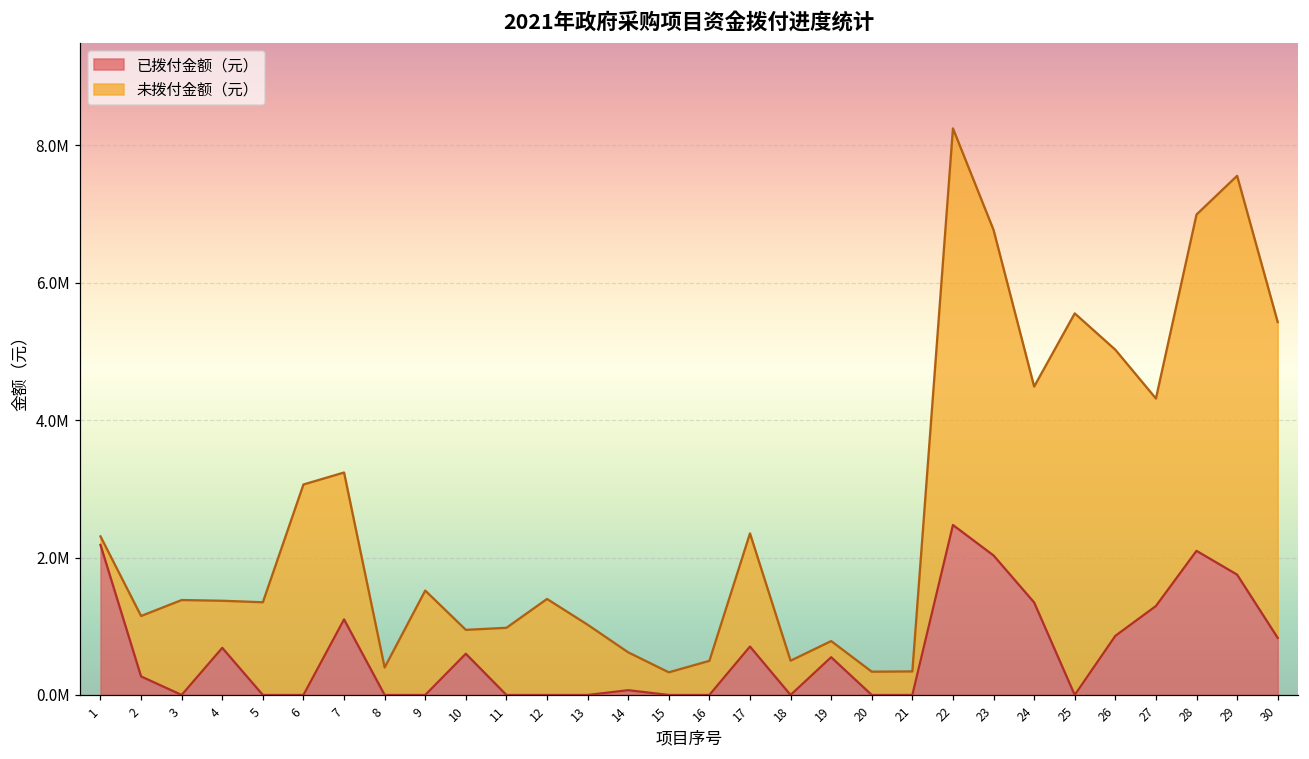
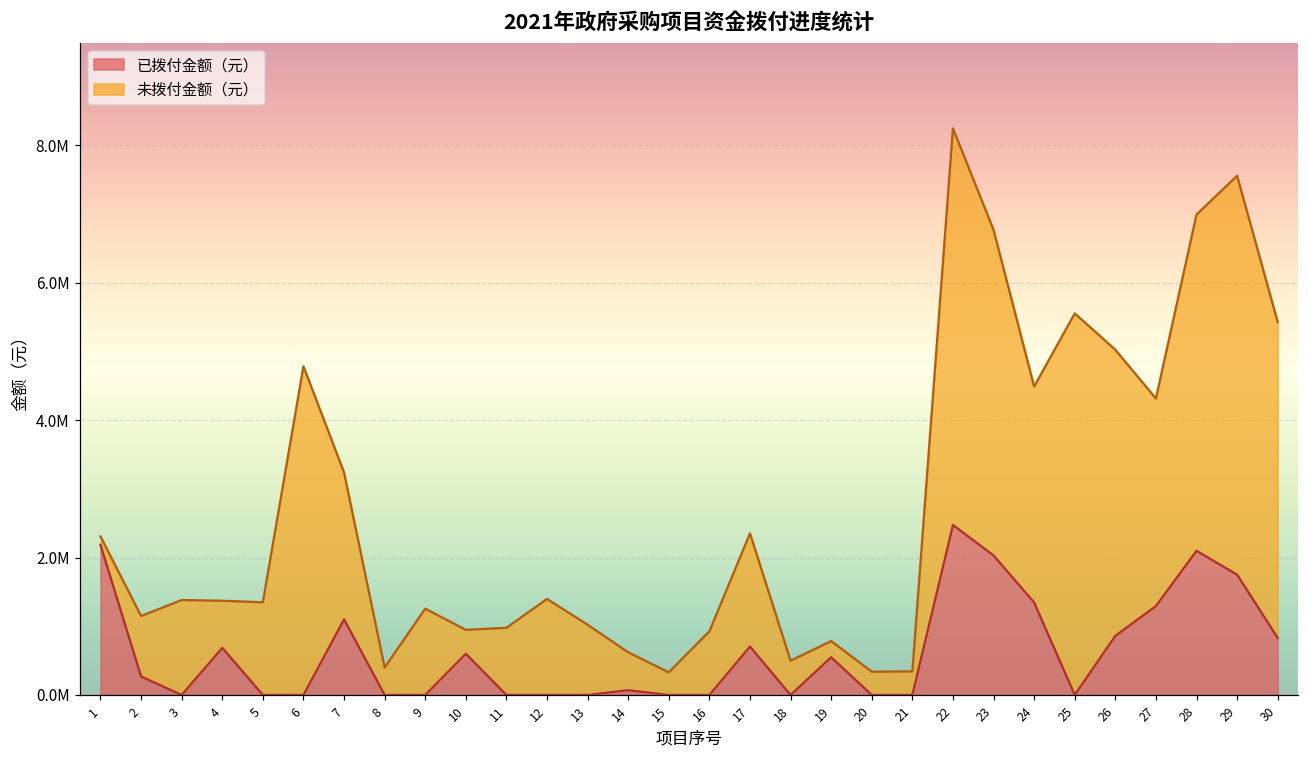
未拨付金额（元）, 6: 3100000 -> 4800000
未拨付金额（元）, 9: 1500000 -> 1300000
未拨付金额（元）, 16: 500000 -> 900000
